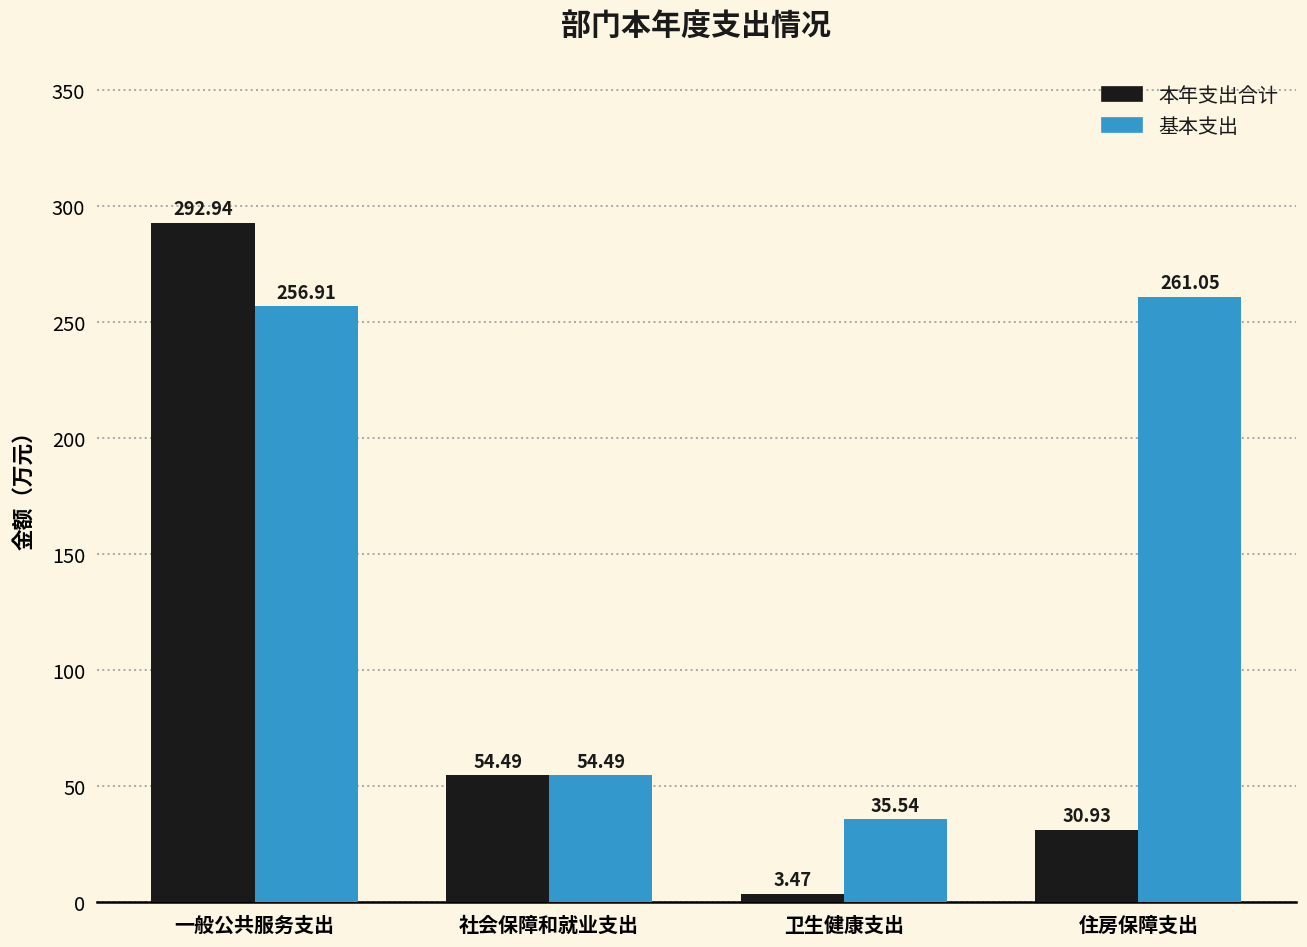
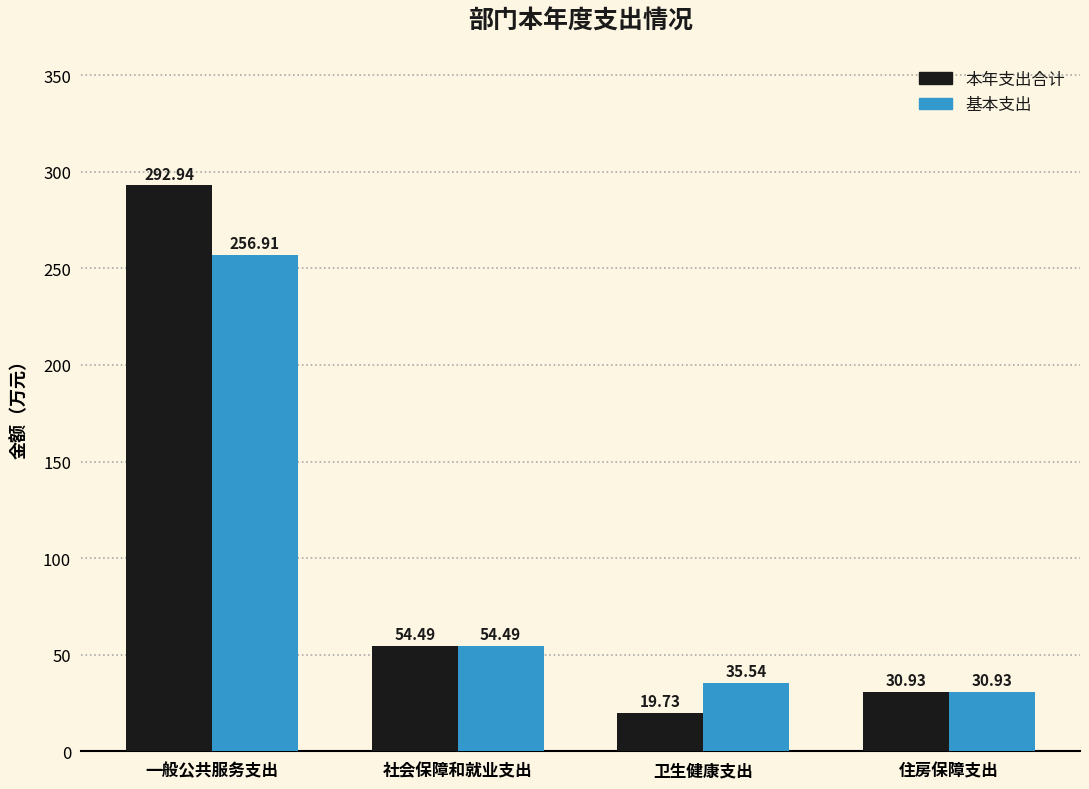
本年支出合计, 卫生健康支出: 3.47 -> 19.73
基本支出, 住房保障支出: 261.05 -> 30.93
